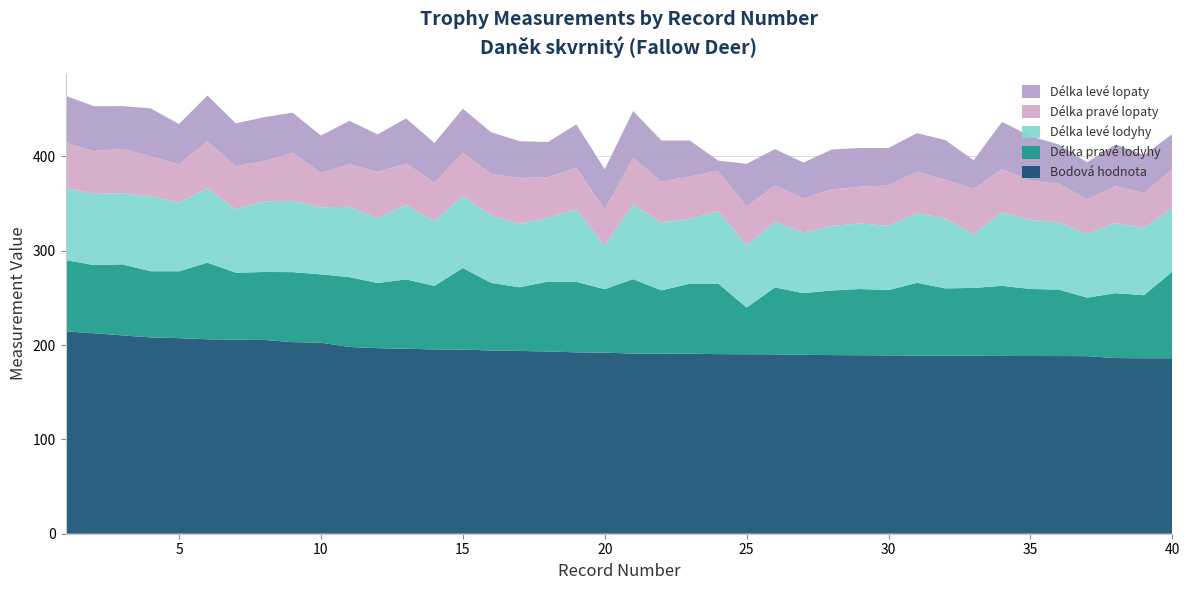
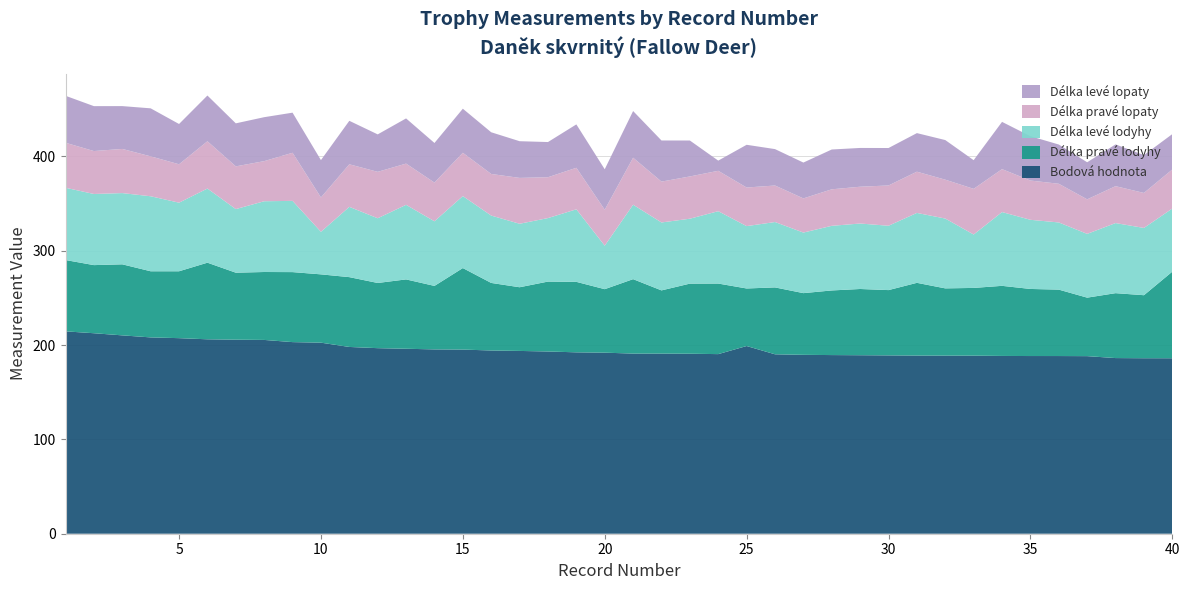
Délka levé lodyhy, 10: 70 -> 50
Bodová hodnota, 25: 190 -> 200
Délka pravé lodyhy, 25: 50 -> 60
